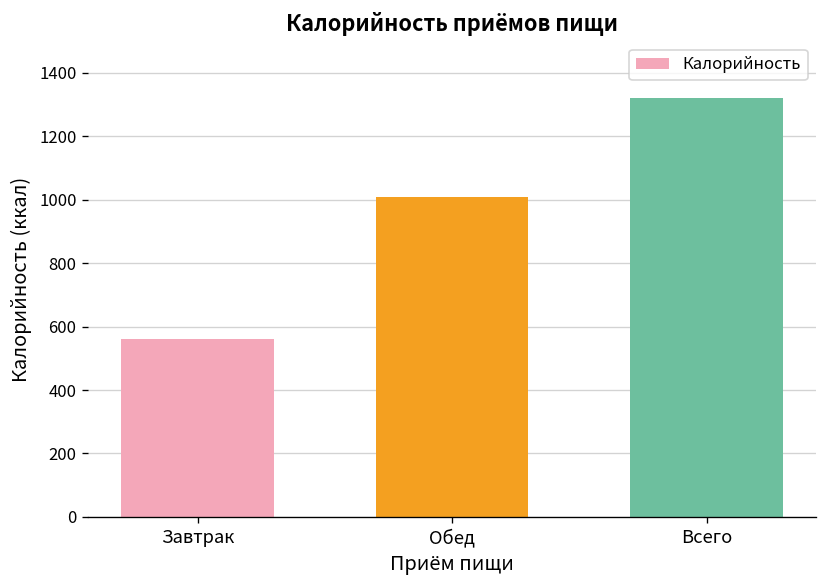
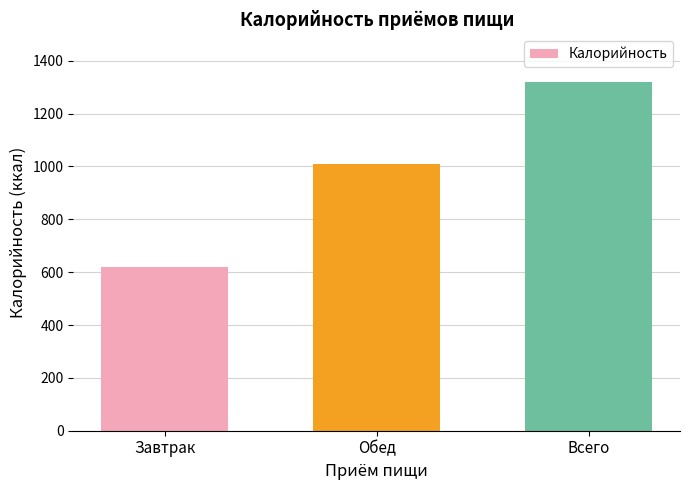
Завтрак: 560 -> 620
